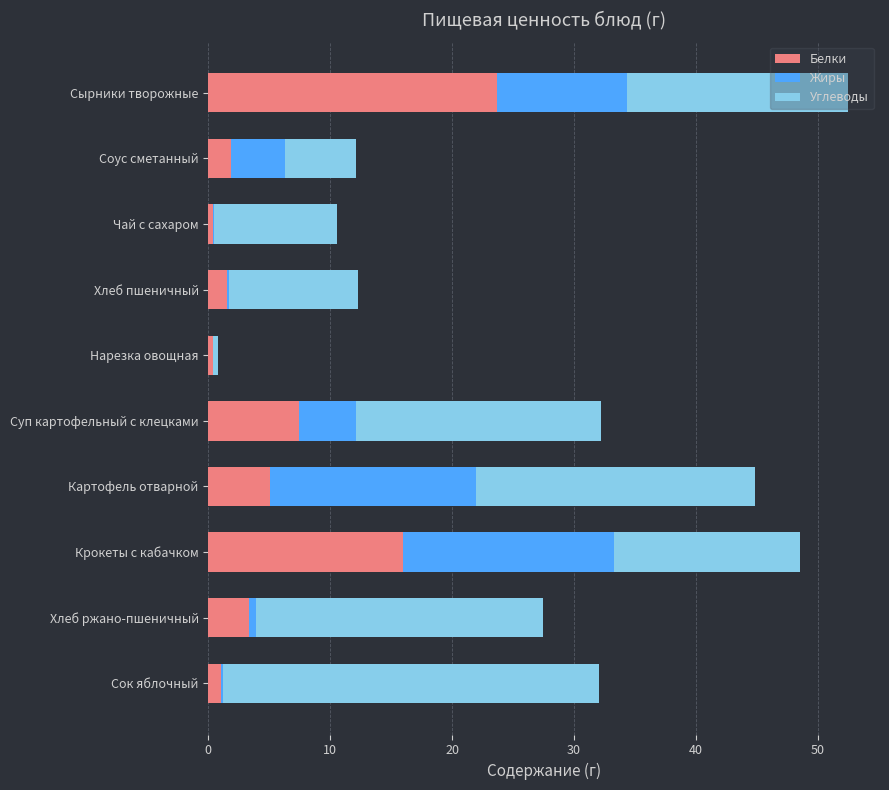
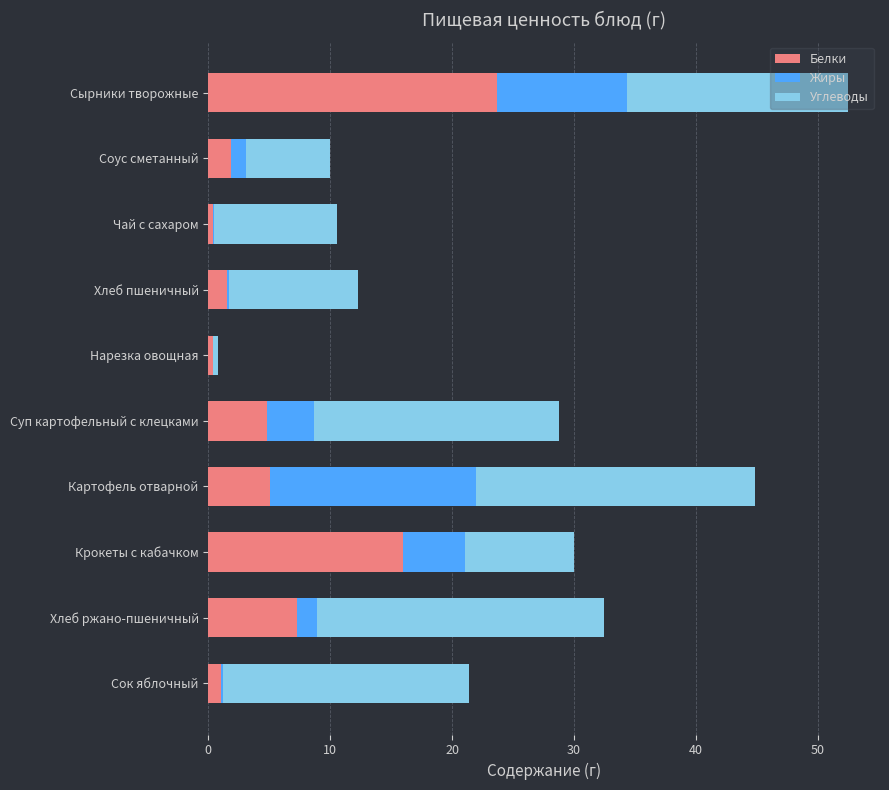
Жиры, Соус сметанный: 4.4 -> 1.2
Углеводы, Соус сметанный: 5.8 -> 6.9
Белки, Суп картофельный с клецками: 7.4 -> 4.8
Жиры, Суп картофельный с клецками: 4.7 -> 3.9
Жиры, Крокеты с кабачком: 17.3 -> 5.1
Углеводы, Крокеты с кабачком: 15.3 -> 8.9
Белки, Хлеб ржано-пшеничный: 3.3 -> 7.3
Жиры, Хлеб ржано-пшеничный: 0.6 -> 1.6
Углеводы, Сок яблочный: 30.9 -> 20.2
